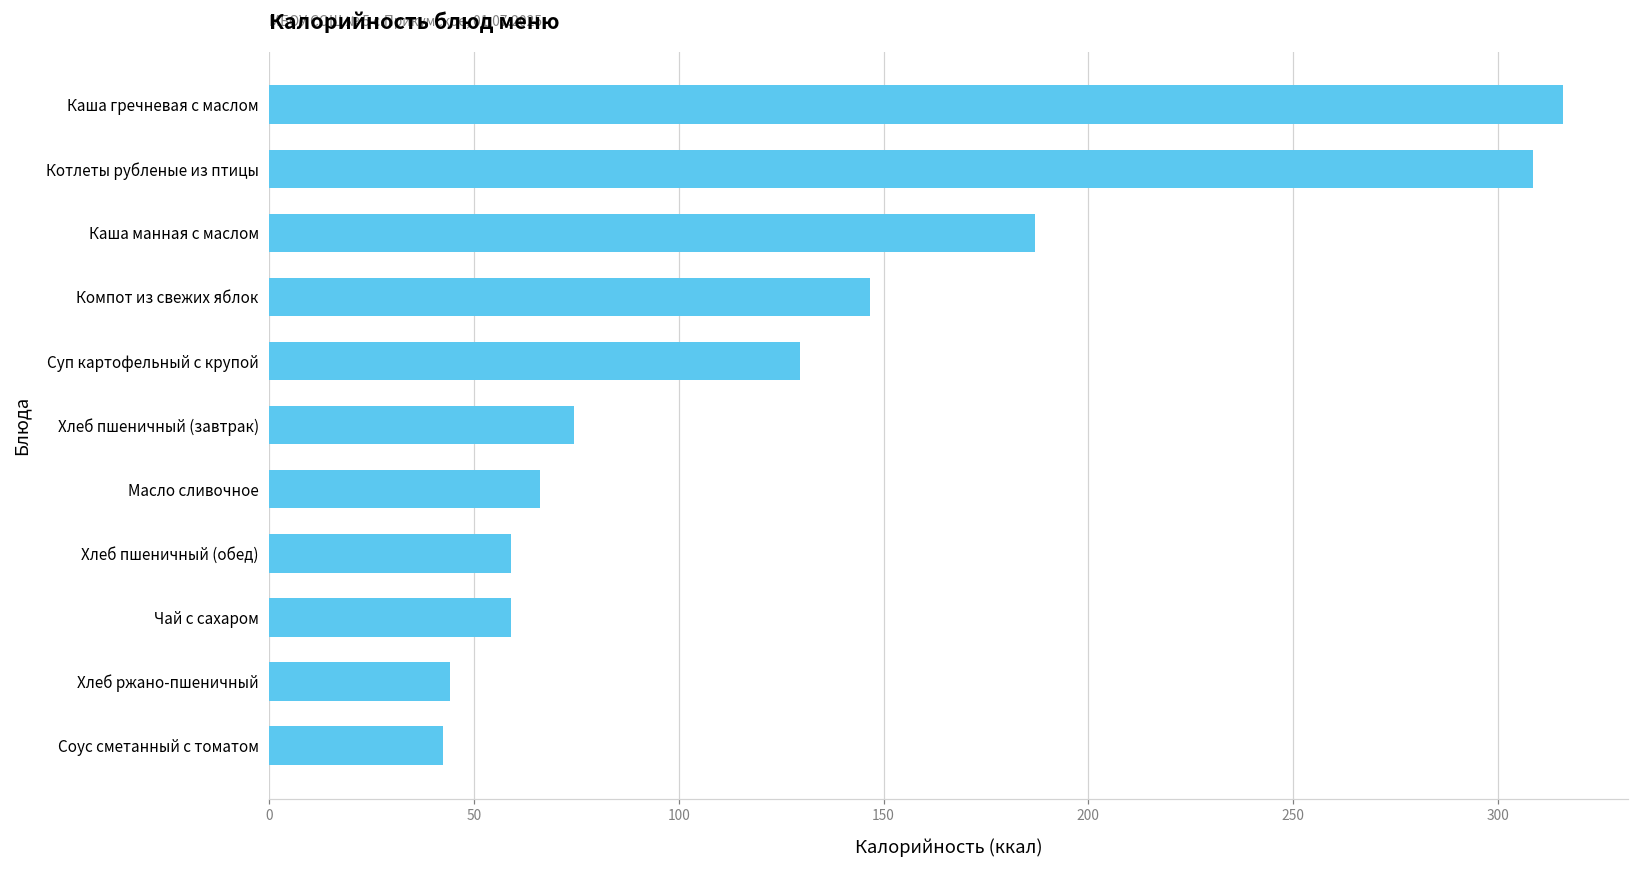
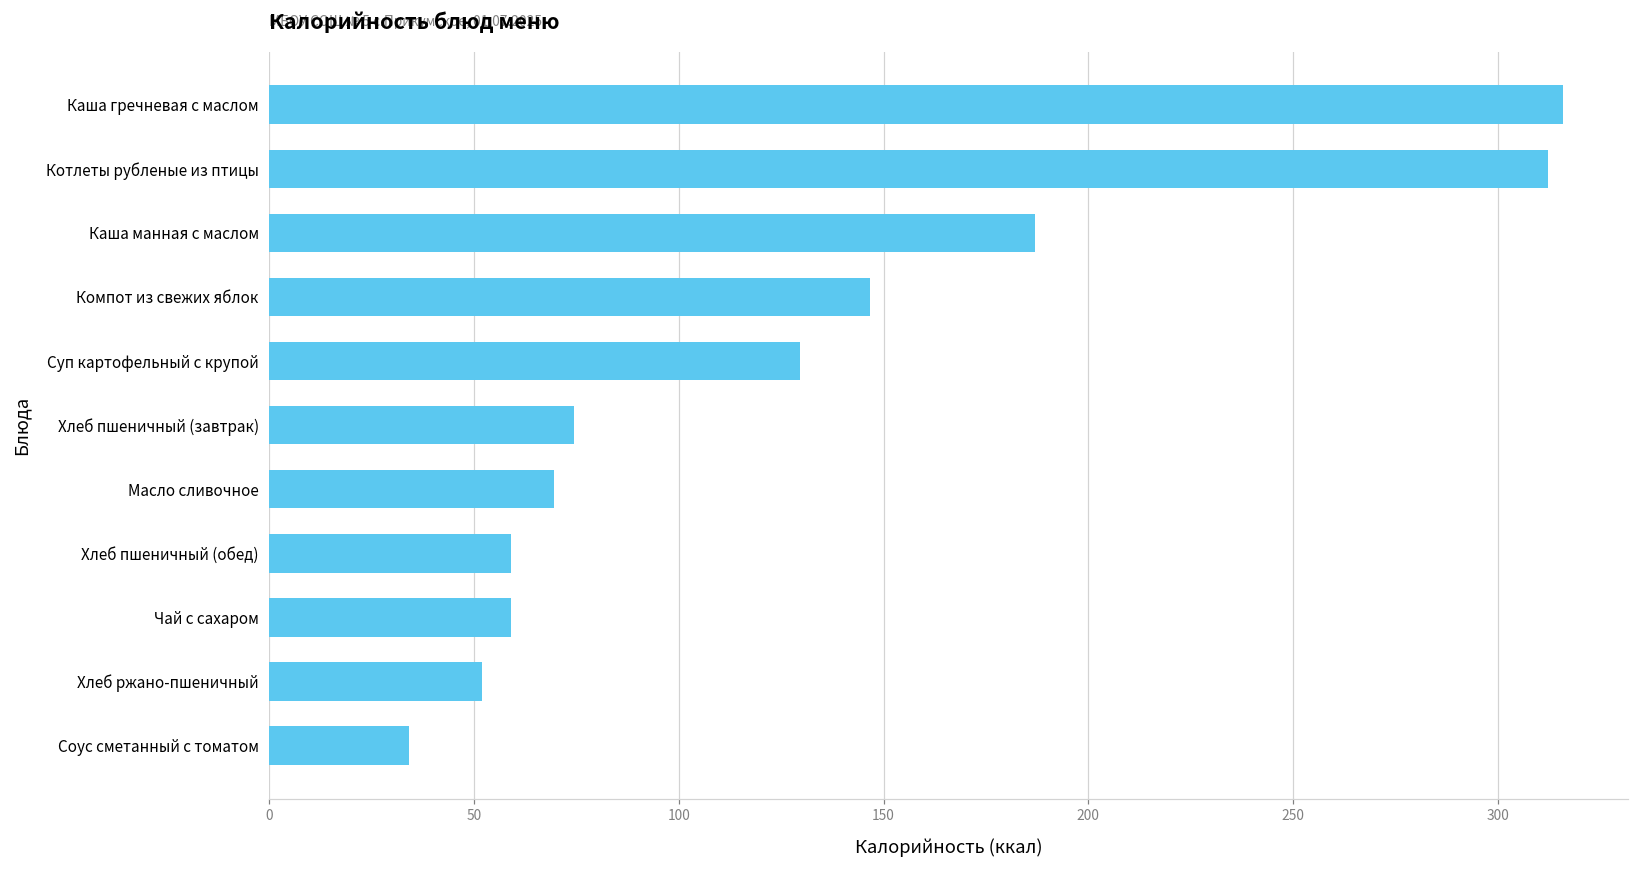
Котлеты рубленые из птицы: 309 -> 312
Масло сливочное: 66 -> 70
Хлеб ржано-пшеничный: 44 -> 52
Соус сметанный с томатом: 43 -> 34
